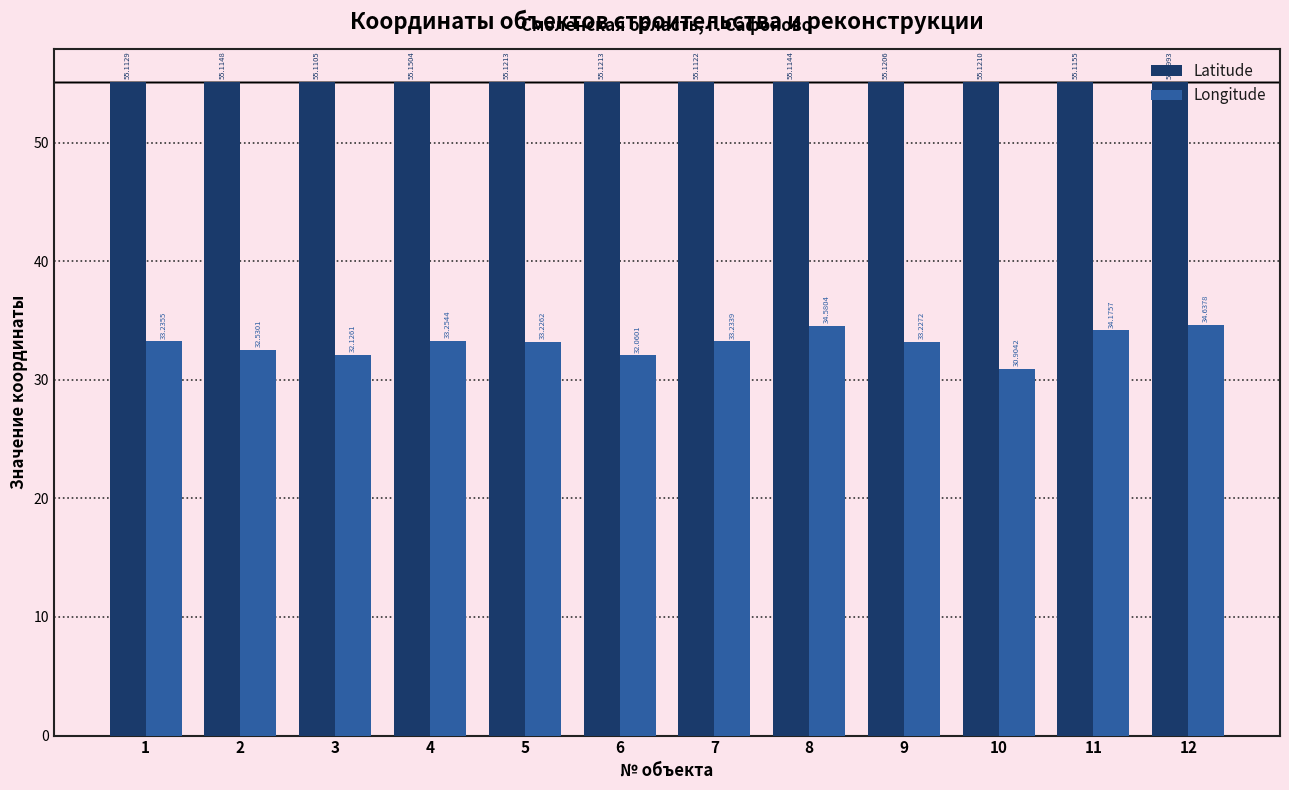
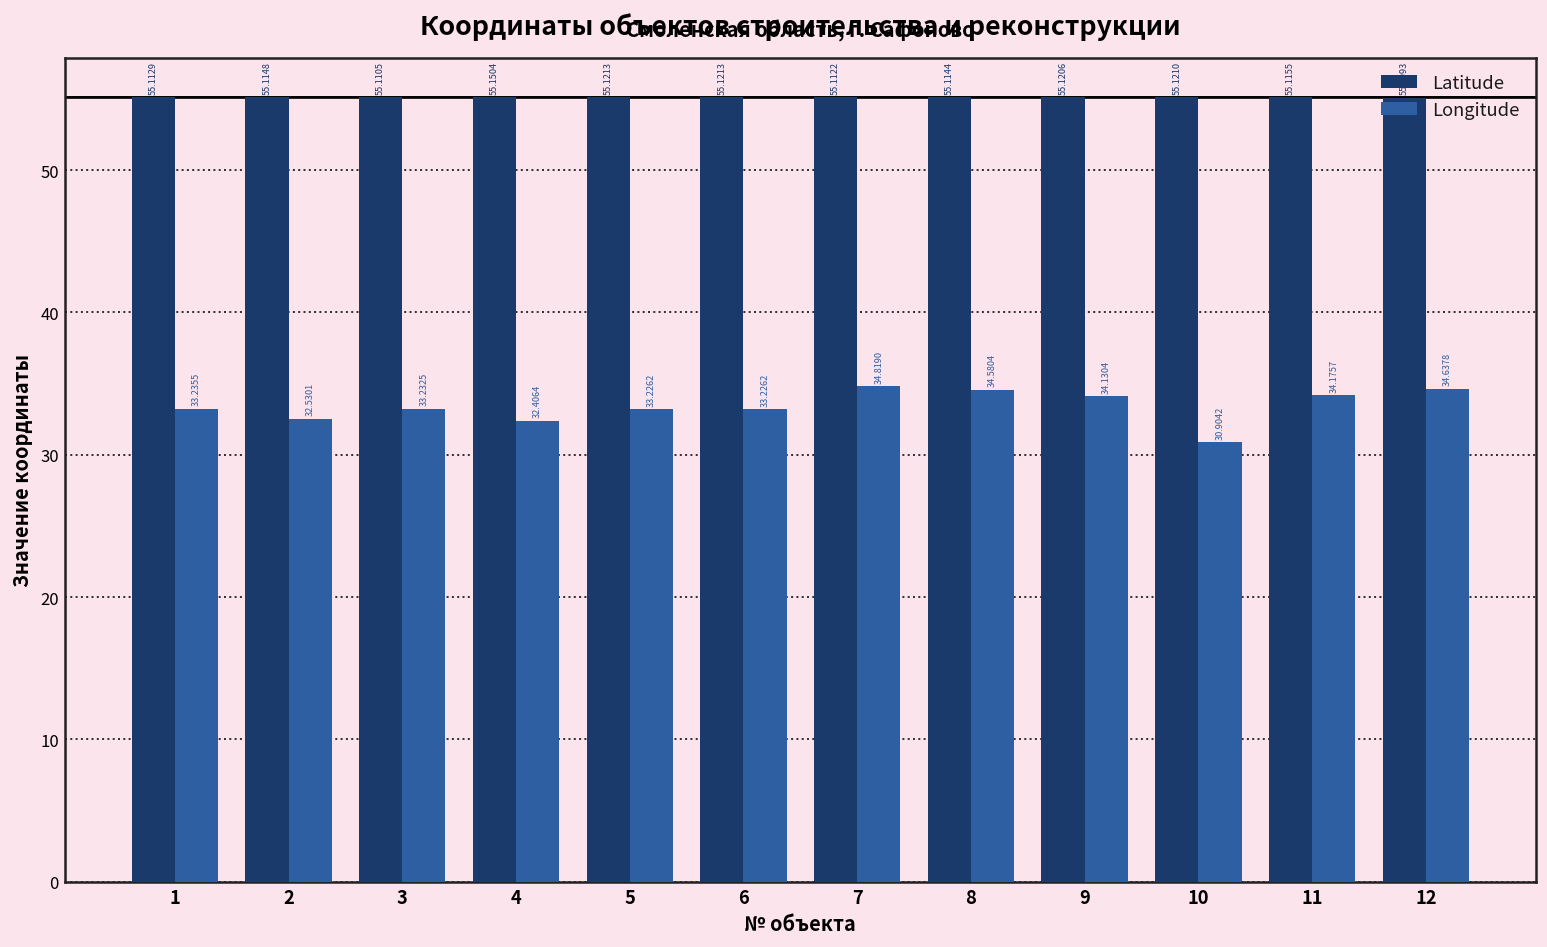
Longitude, 3: 32.1261 -> 33.2325
Longitude, 4: 33.2544 -> 32.4064
Longitude, 6: 32.0601 -> 33.2262
Longitude, 7: 33.2339 -> 34.8190
Longitude, 9: 33.2272 -> 34.1304
